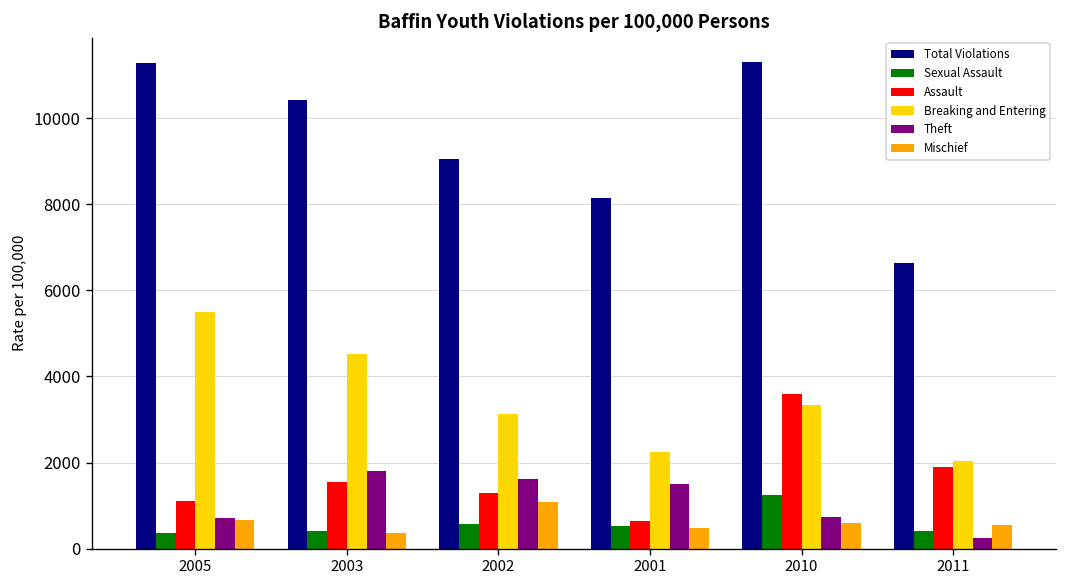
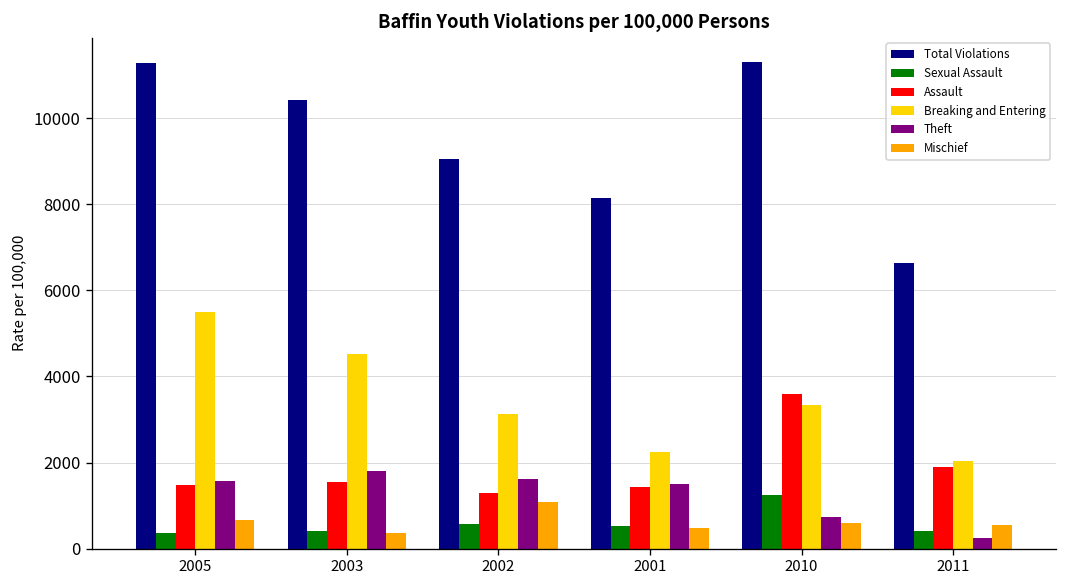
Assault, 2005: 1100 -> 1500
Theft, 2005: 700 -> 1600
Assault, 2001: 600 -> 1400
